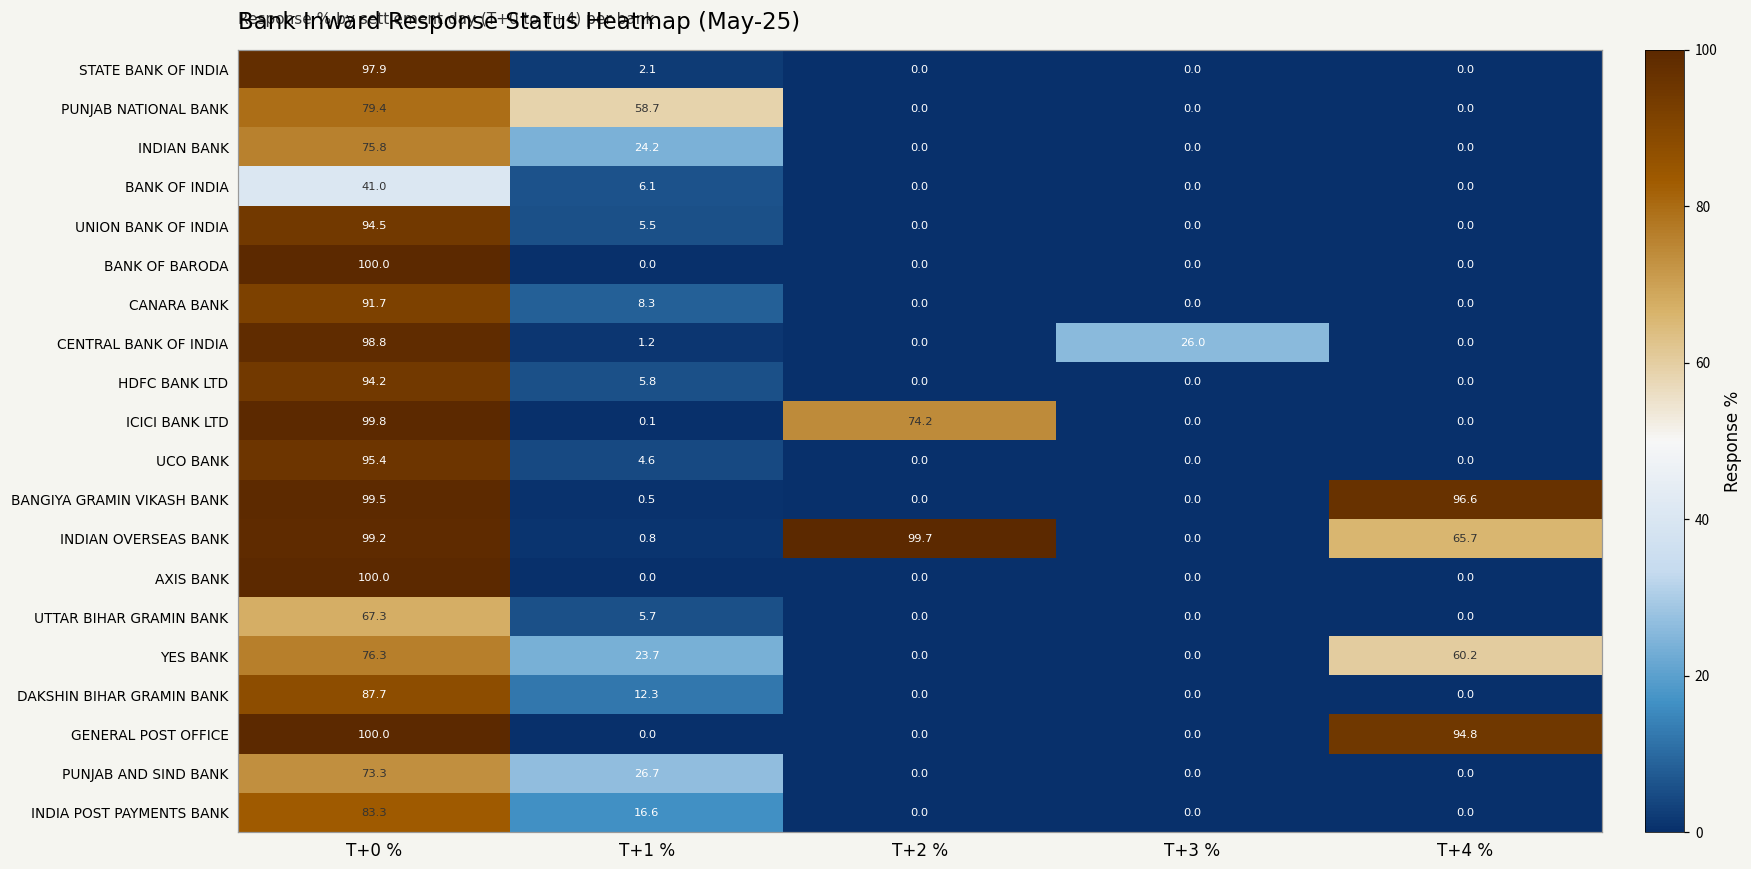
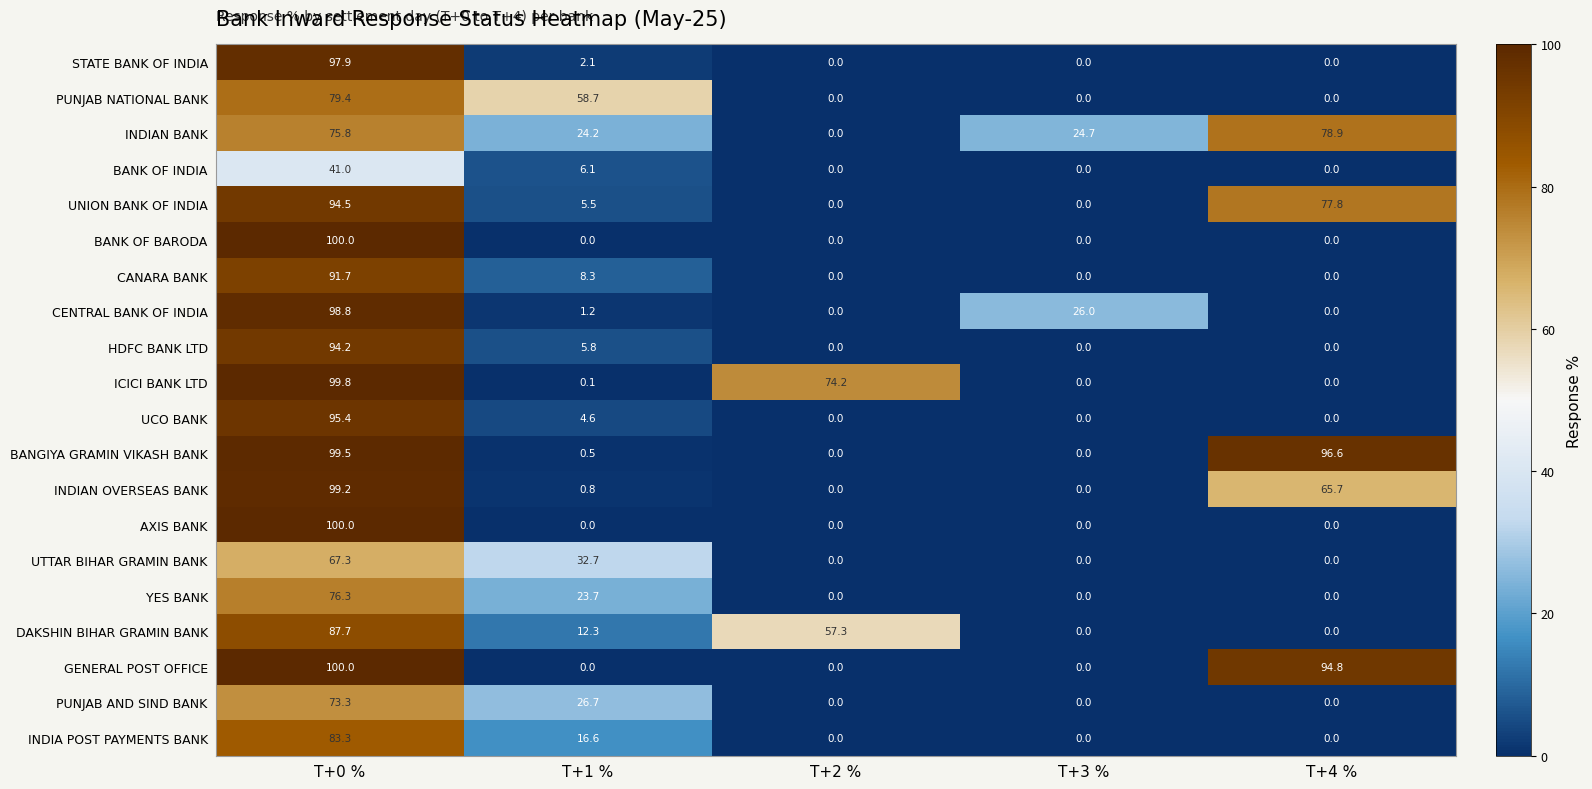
INDIAN BANK, T+3 %: 0.0 -> 24.7
INDIAN BANK, T+4 %: 0.0 -> 78.9
UNION BANK OF INDIA, T+4 %: 0.0 -> 77.8
INDIAN OVERSEAS BANK, T+2 %: 99.7 -> 0.0
UTTAR BIHAR GRAMIN BANK, T+1 %: 5.7 -> 32.7
YES BANK, T+4 %: 60.2 -> 0.0
DAKSHIN BIHAR GRAMIN BANK, T+2 %: 0.0 -> 57.3
